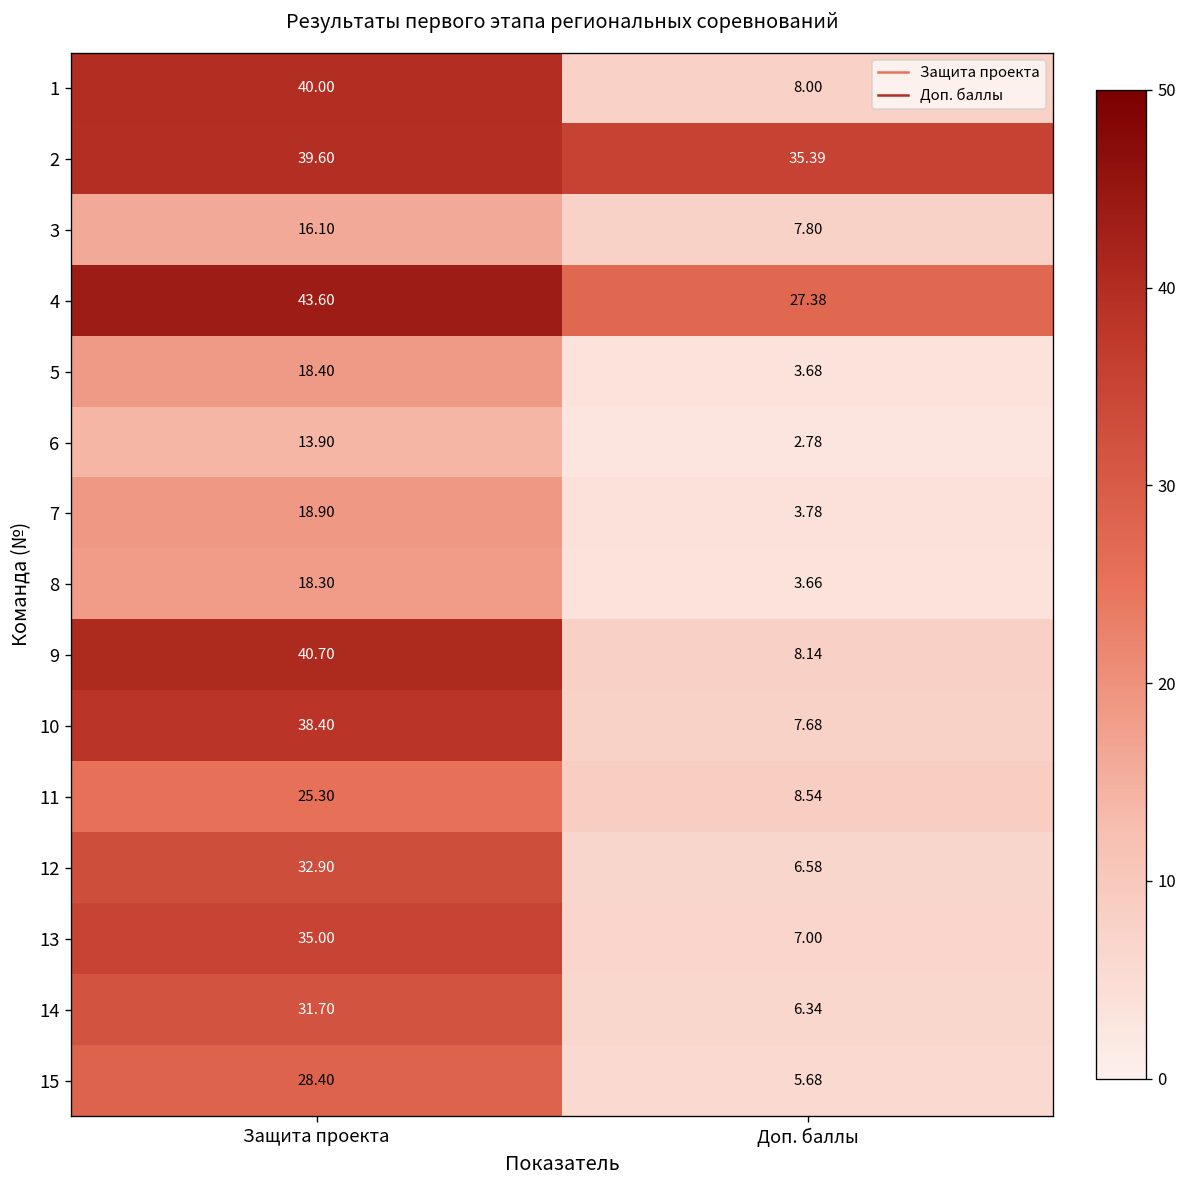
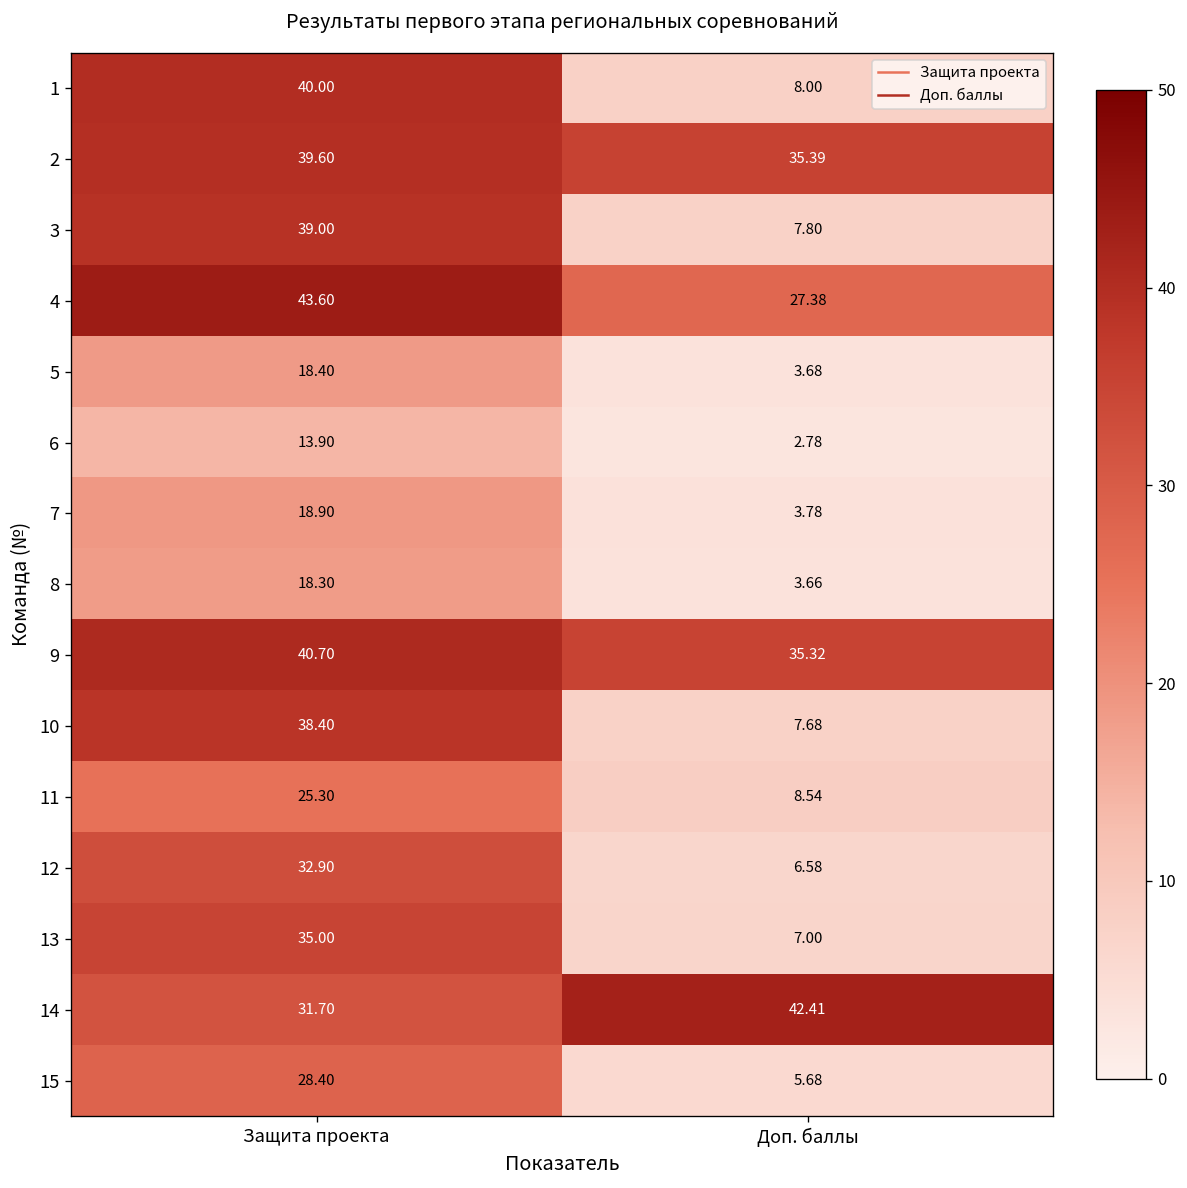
3, Защита проекта: 16.10 -> 39.00
9, Доп. баллы: 8.14 -> 35.32
14, Доп. баллы: 6.34 -> 42.41
